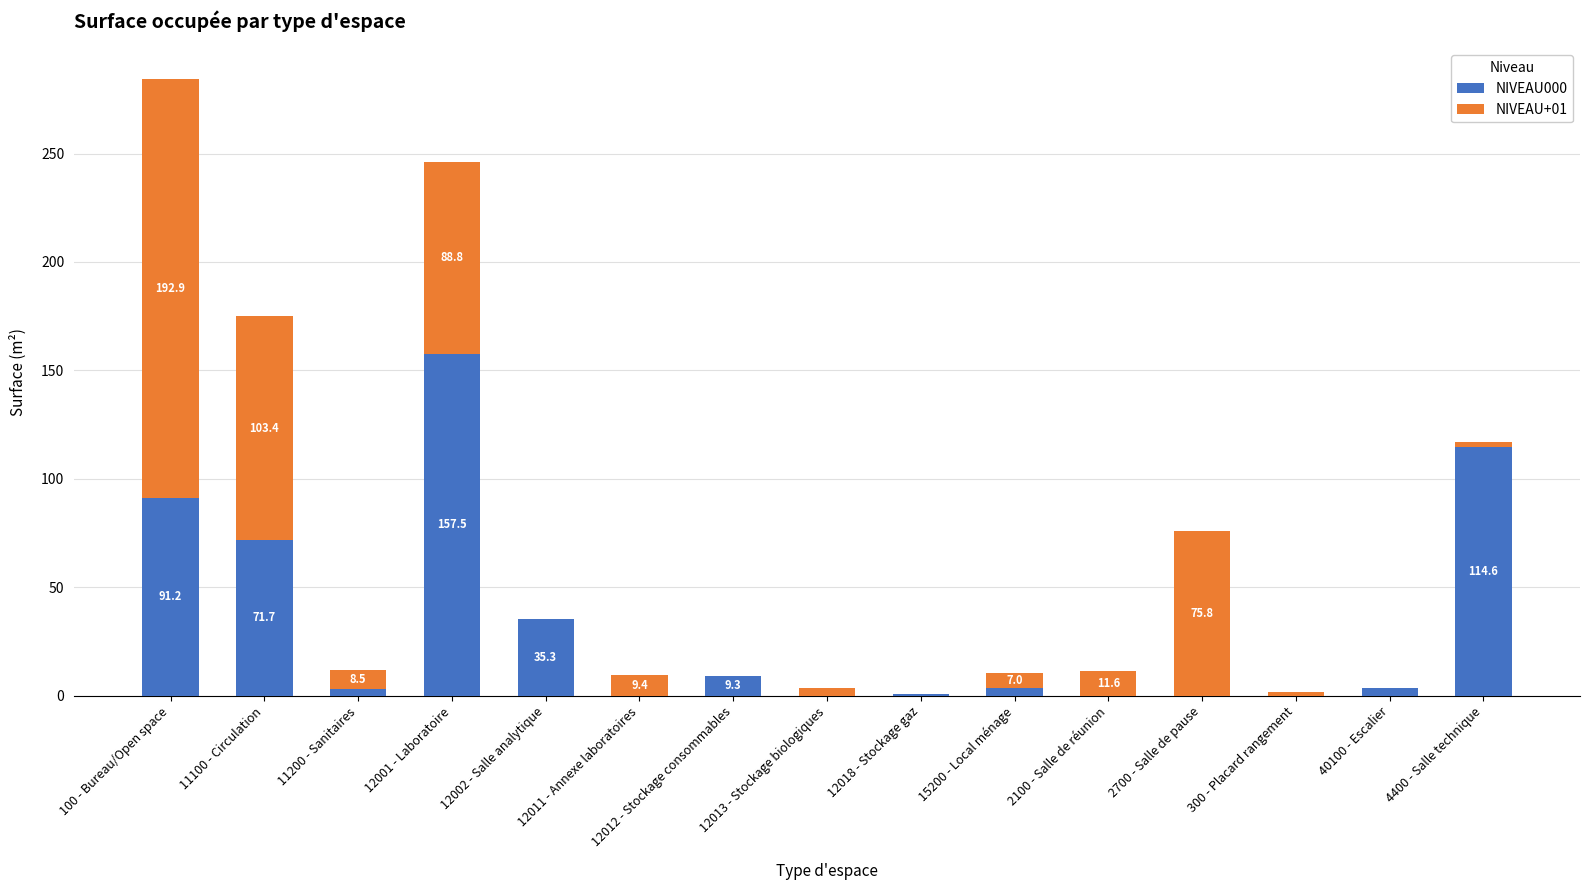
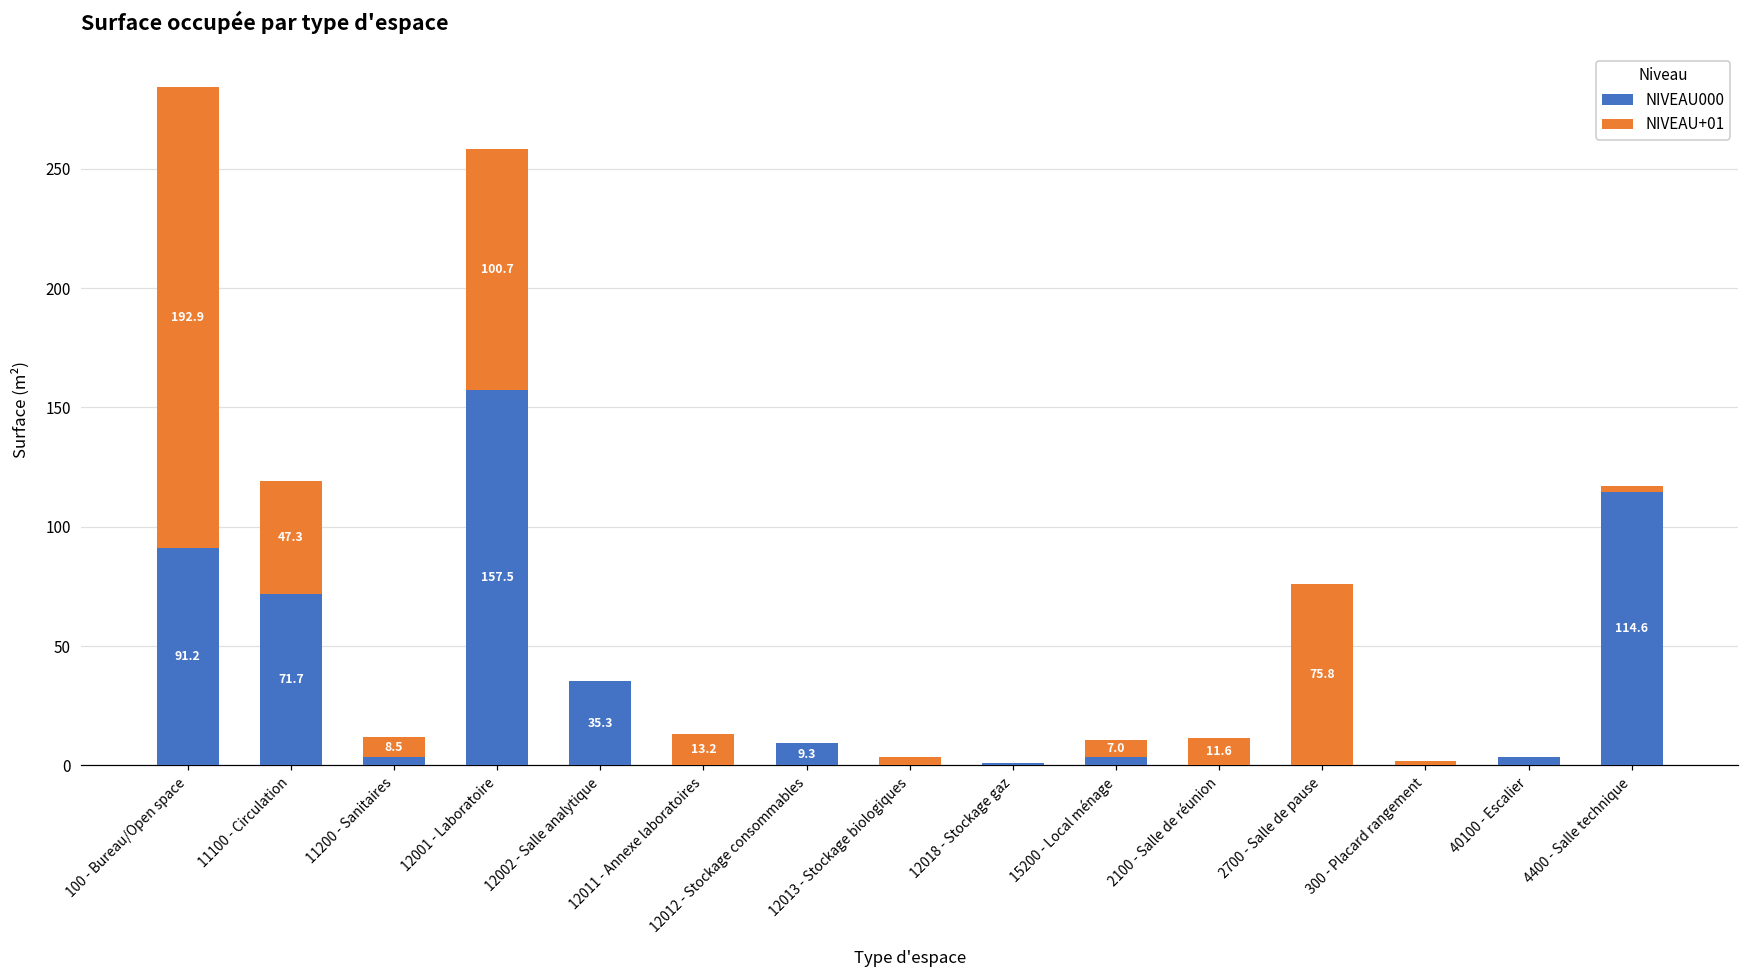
NIVEAU+01, 11100 - Circulation: 103.4 -> 47.3
NIVEAU+01, 12001 - Laboratoire: 88.8 -> 100.7
NIVEAU+01, 12011 - Annexe laboratoires: 9.4 -> 13.2
